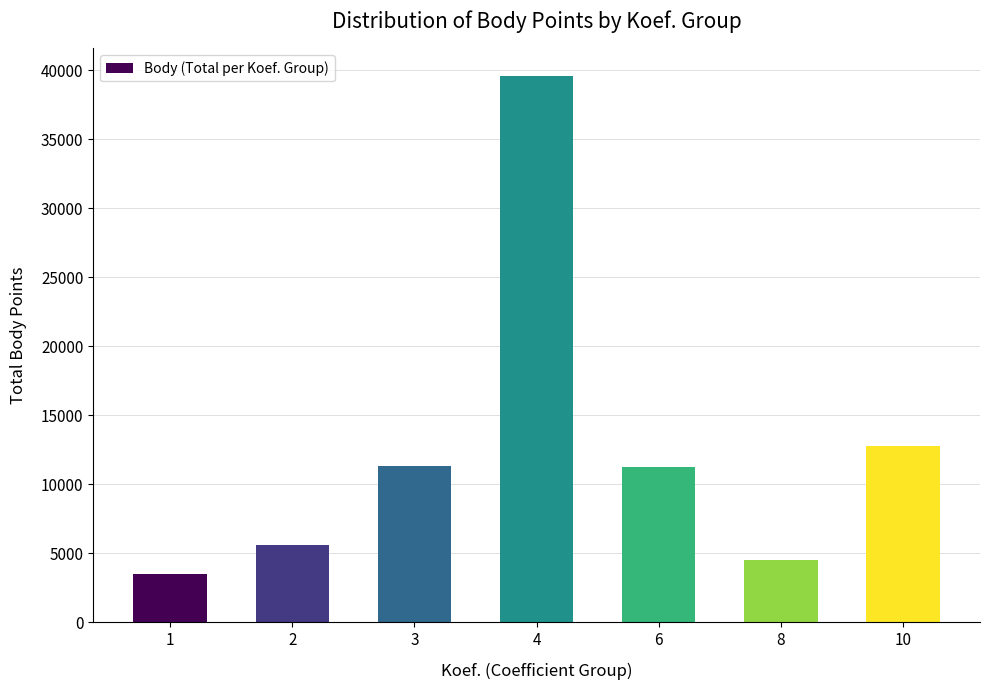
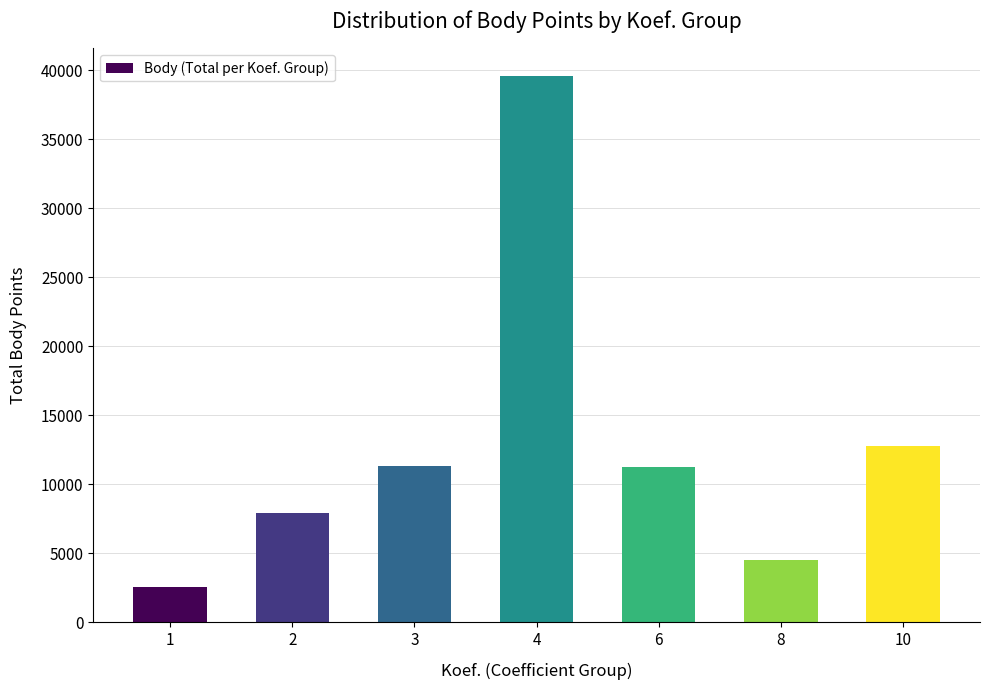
1: 3500 -> 2600
2: 5600 -> 7900
